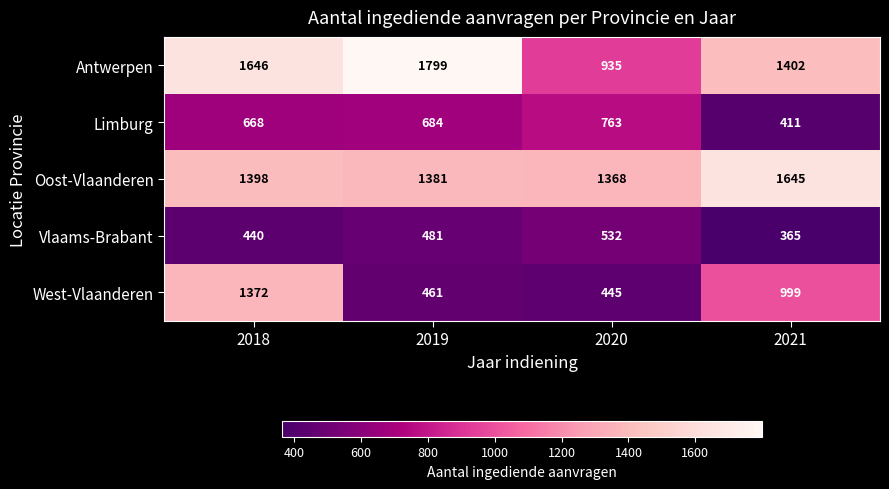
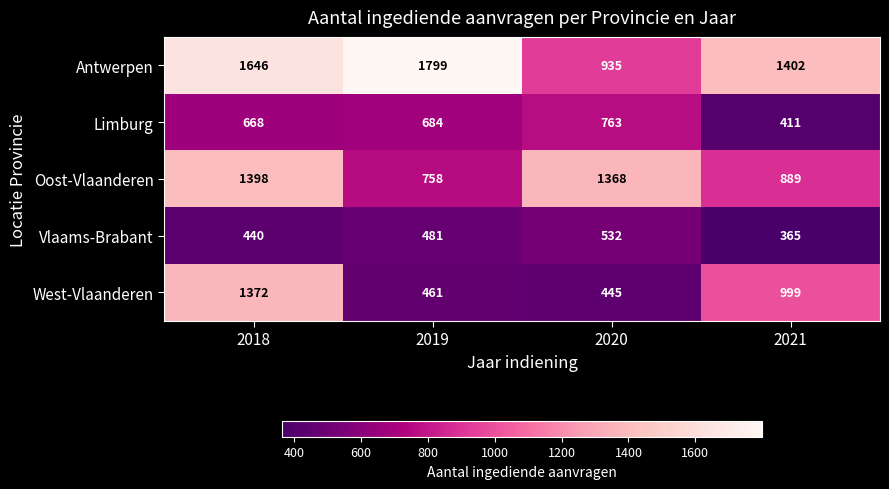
Oost-Vlaanderen, 2019: 1381 -> 758
Oost-Vlaanderen, 2021: 1645 -> 889
